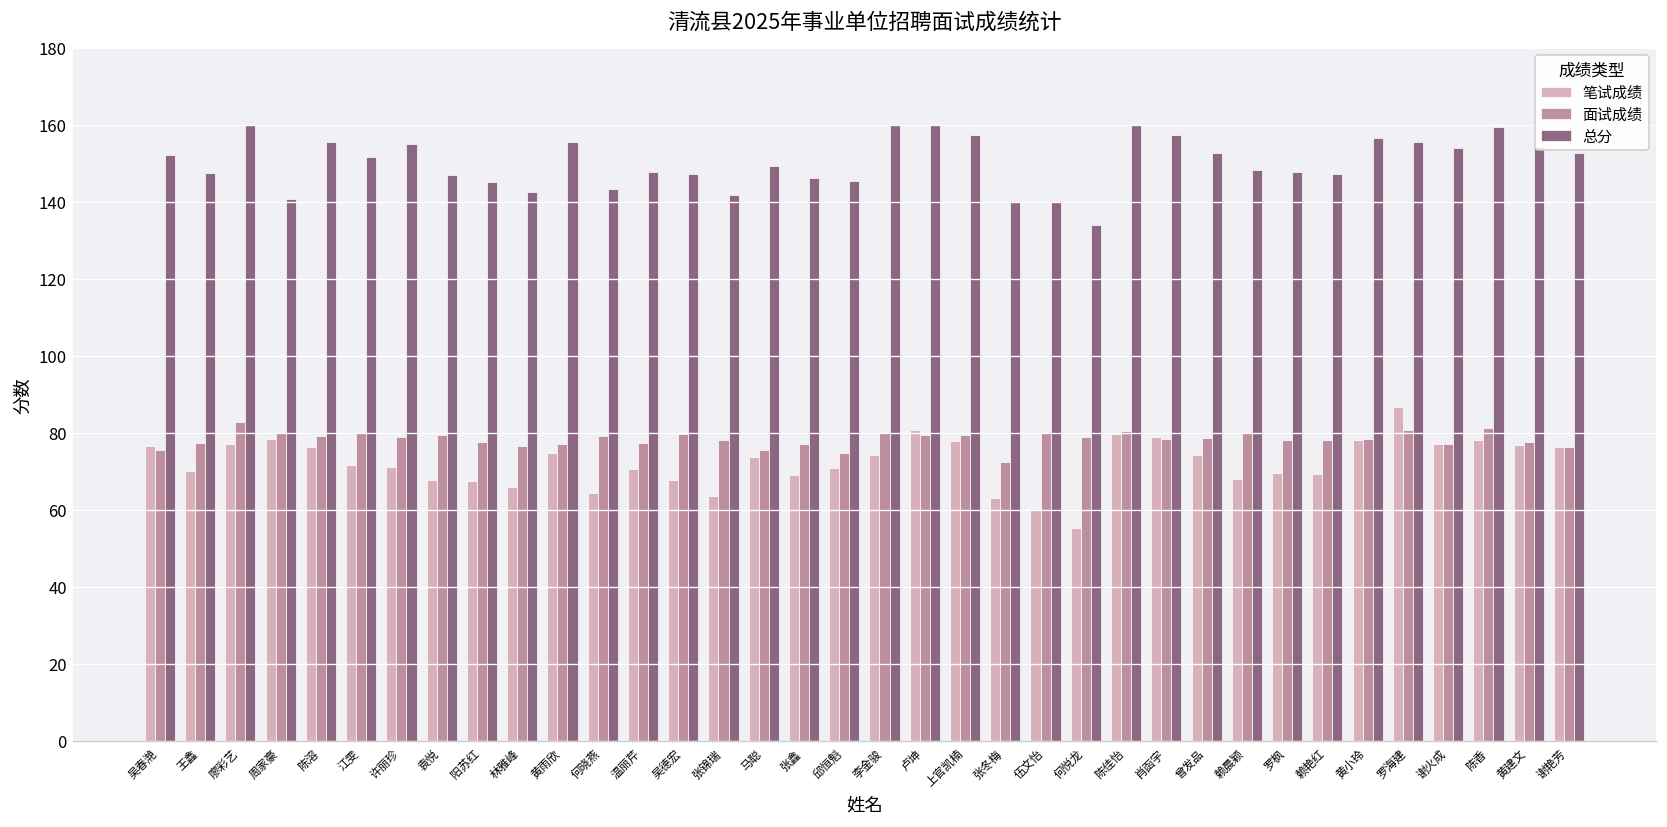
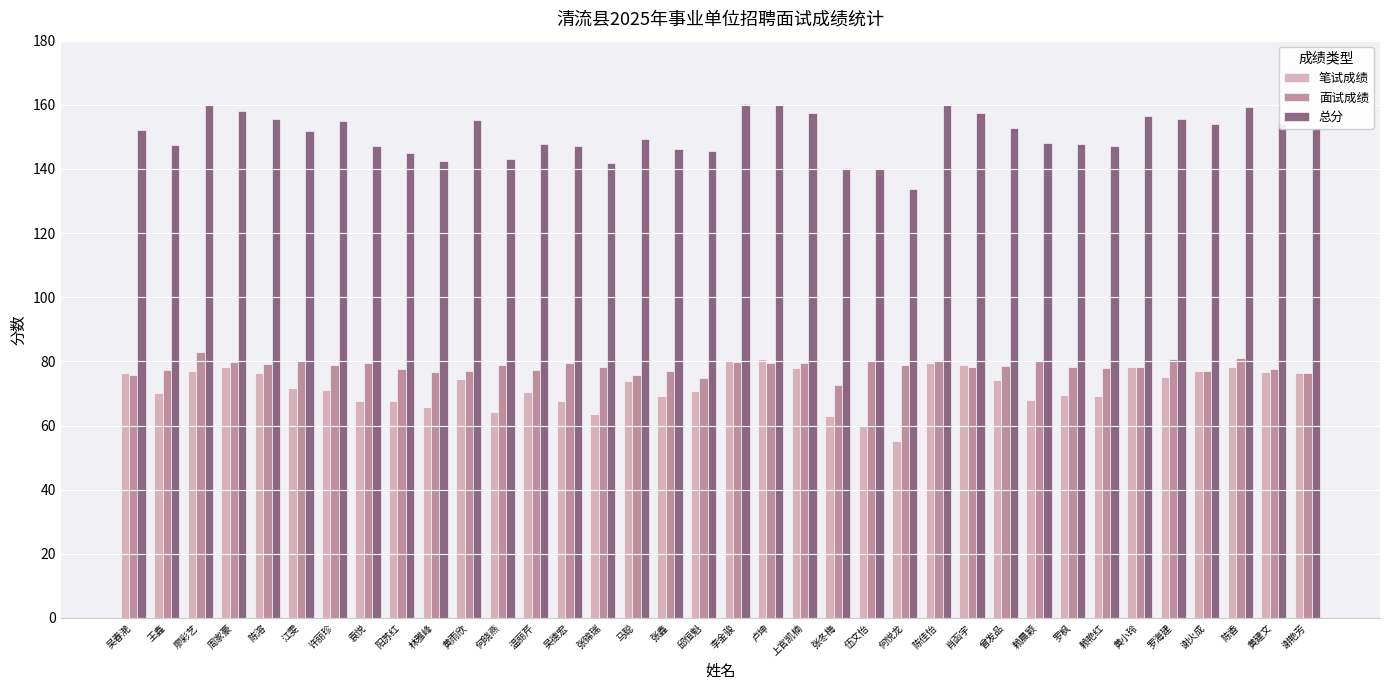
总分, 周家豪: 141 -> 158
笔试成绩, 李金骏: 74 -> 80
笔试成绩, 罗海建: 87 -> 75
